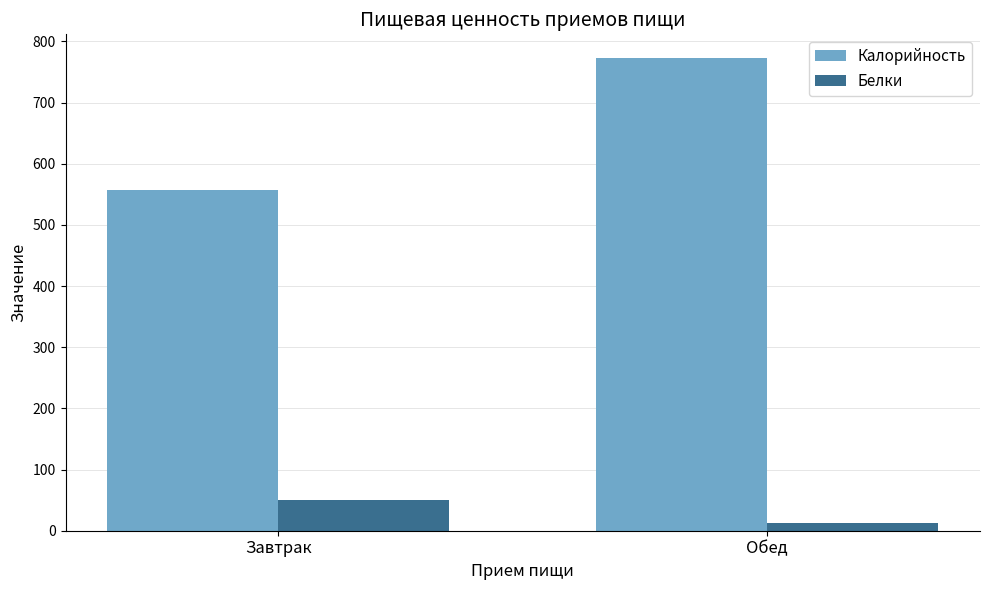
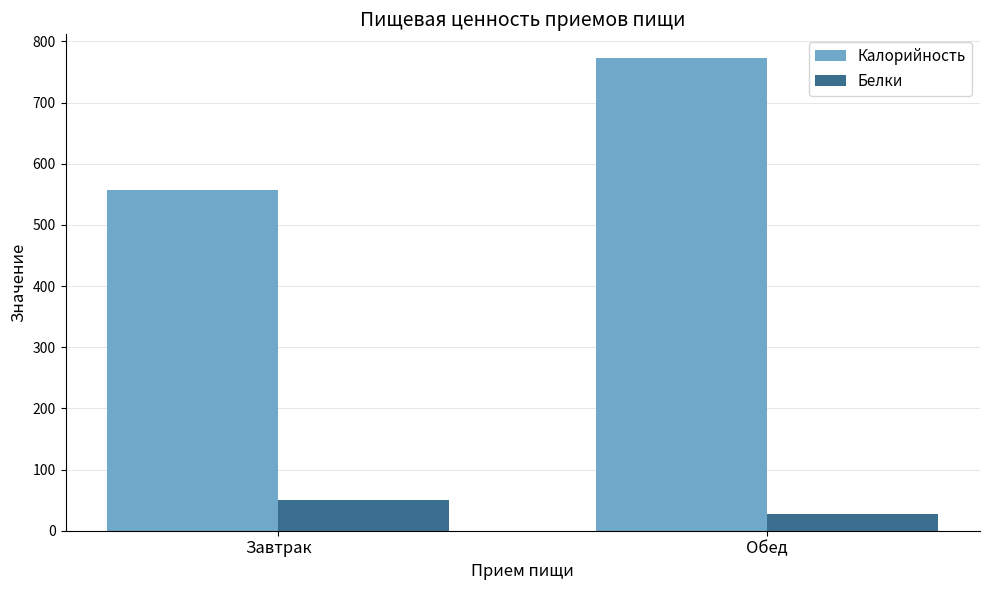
Белки, Обед: 10 -> 30
